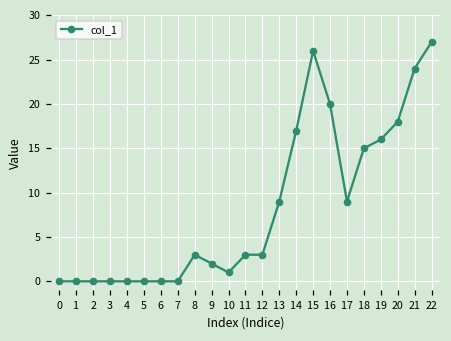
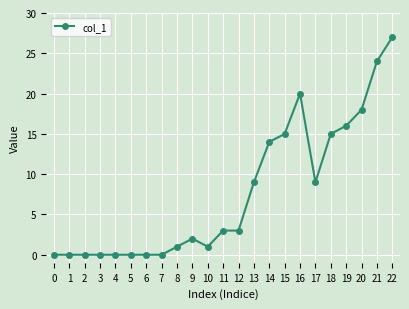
8: 3 -> 1
14: 17 -> 14
15: 26 -> 15
